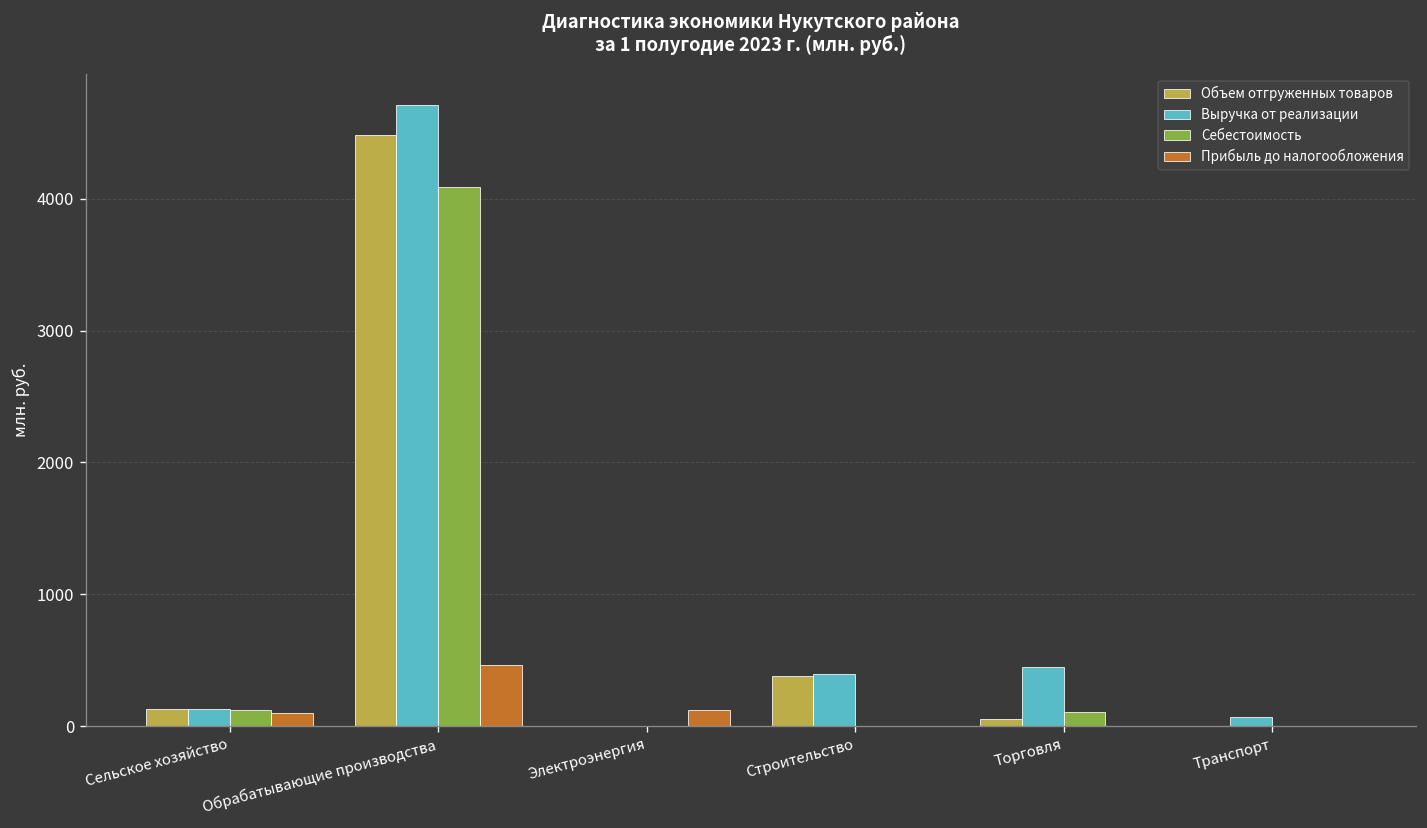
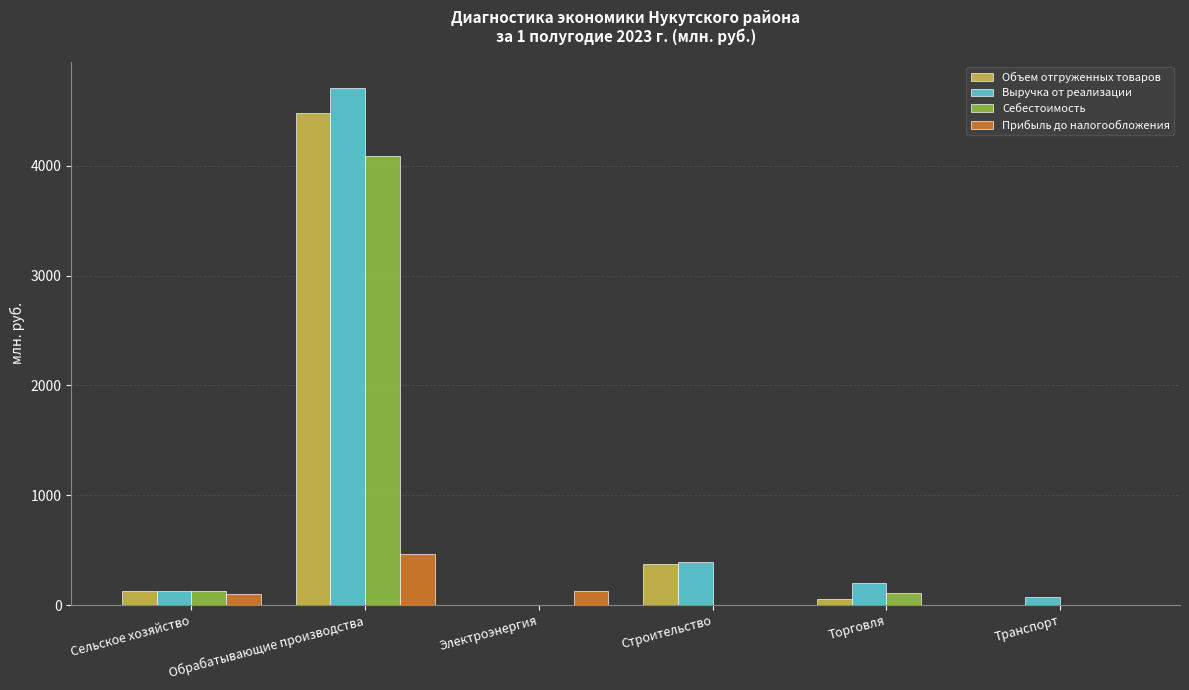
Выручка от реализации, Торговля: 450 -> 200
